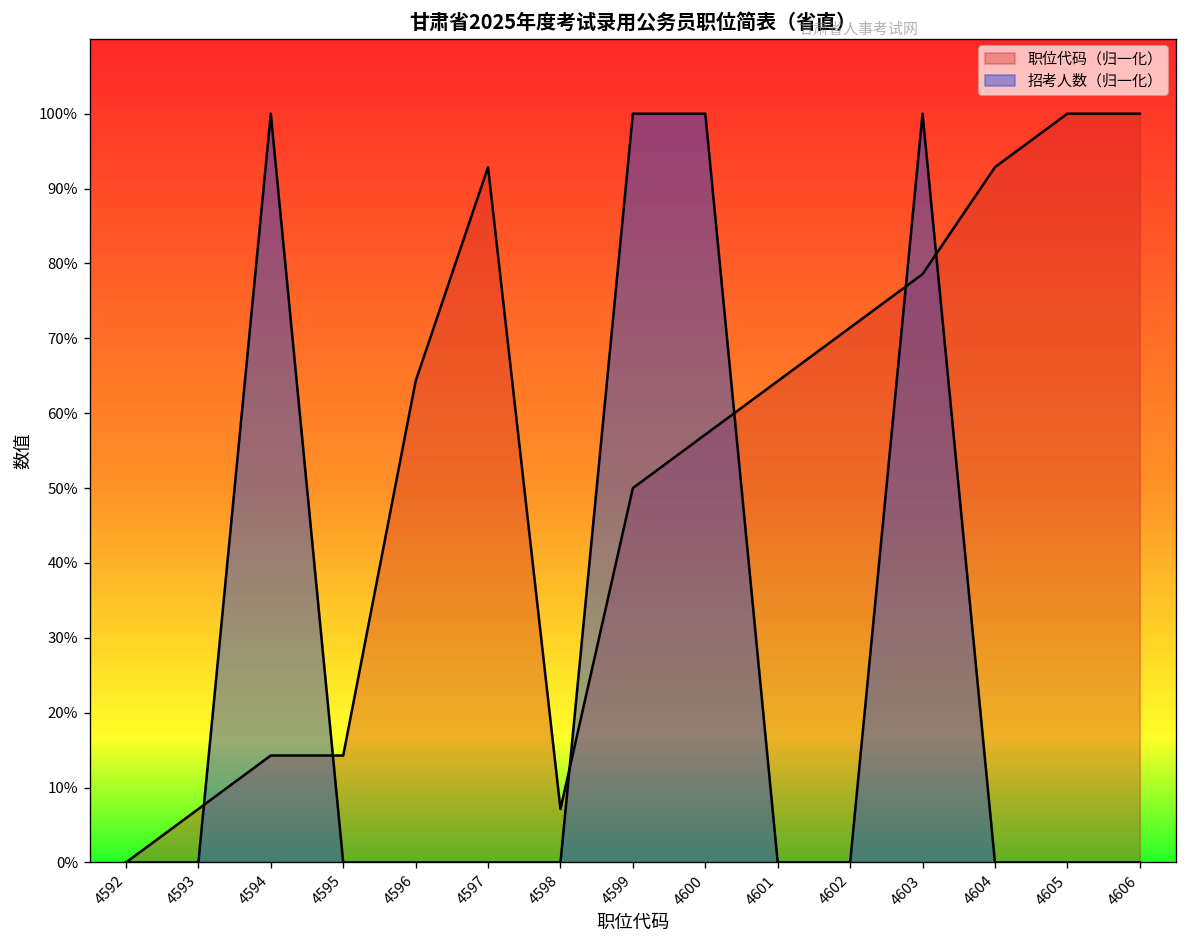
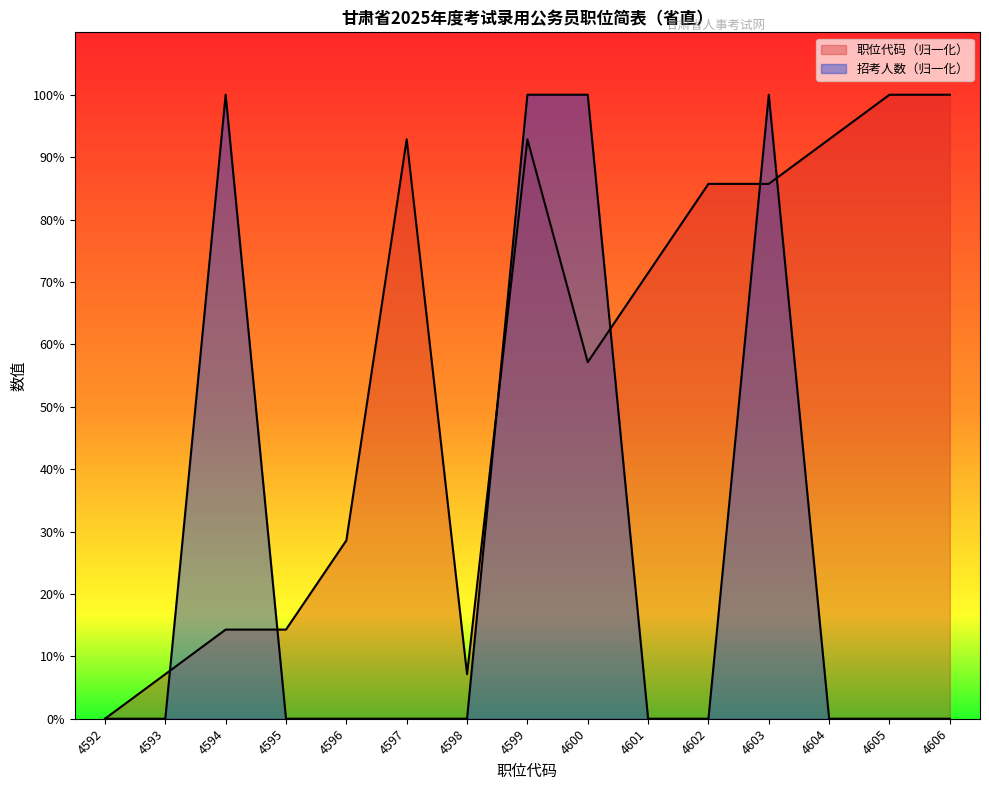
职位代码（归一化）, 4596: 64% -> 29%
职位代码（归一化）, 4599: 50% -> 93%
职位代码（归一化）, 4601: 64% -> 71%
职位代码（归一化）, 4602: 71% -> 86%
职位代码（归一化）, 4603: 79% -> 86%
